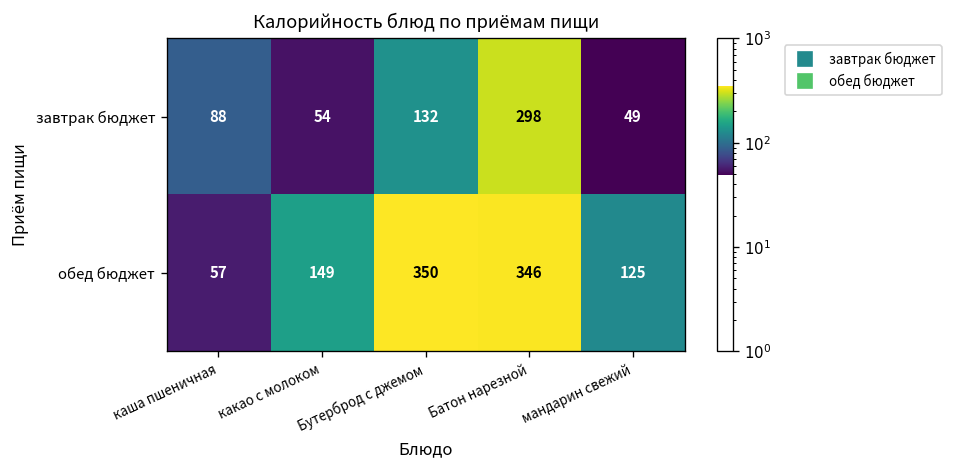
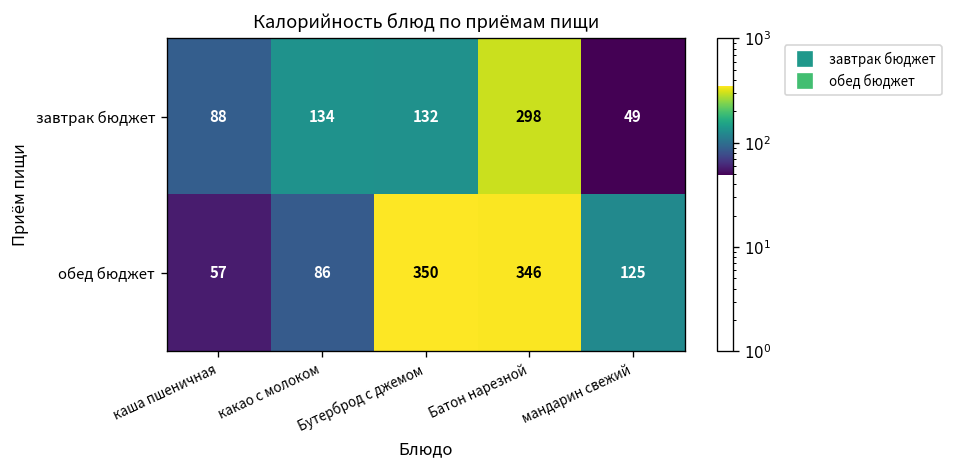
завтрак бюджет, какао с молоком: 54 -> 134
обед бюджет, какао с молоком: 149 -> 86
